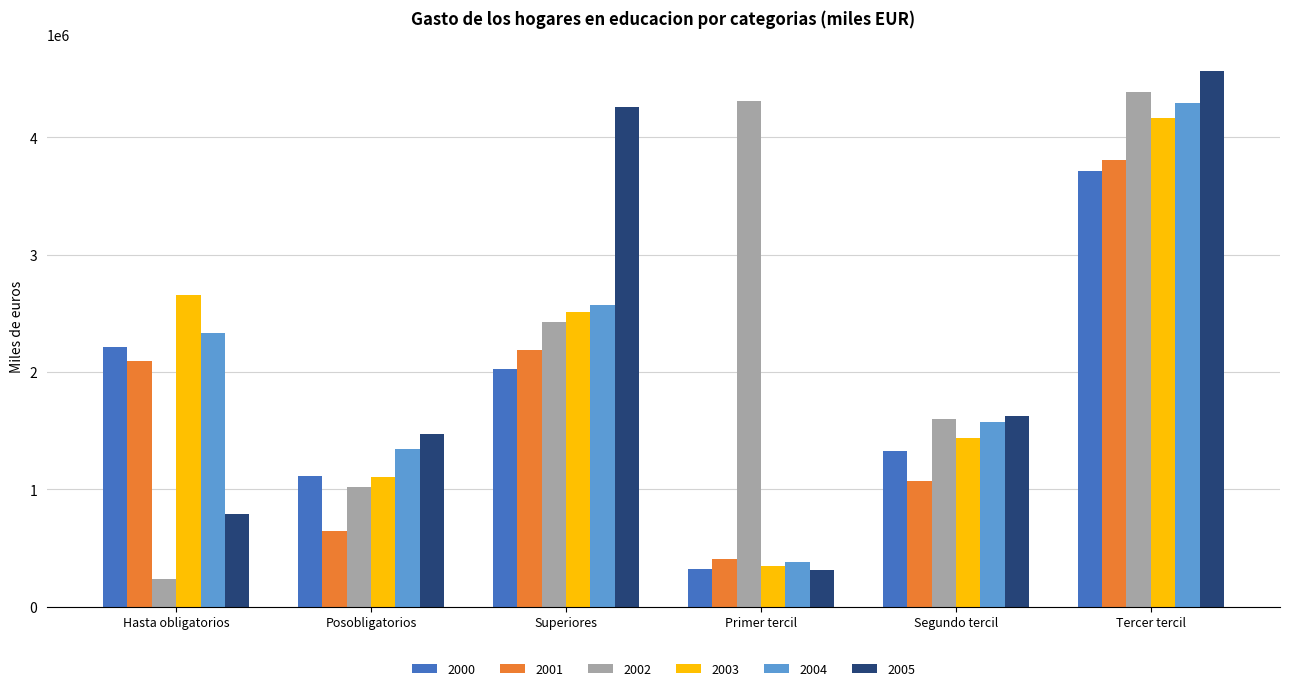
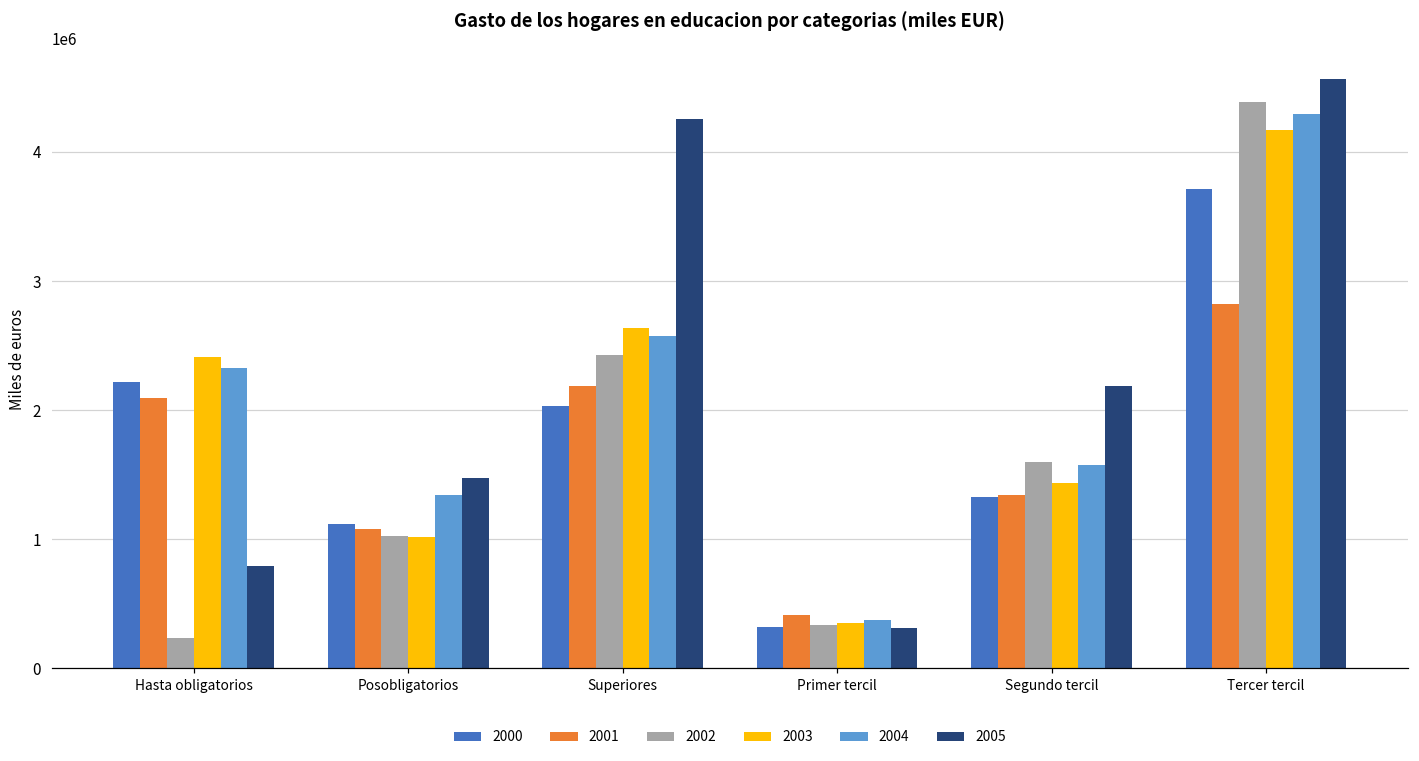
2003, Hasta obligatorios: 2660000 -> 2420000
2001, Posobligatorios: 640000 -> 1080000
2003, Posobligatorios: 1110000 -> 1020000
2003, Superiores: 2520000 -> 2640000
2002, Primer tercil: 4310000 -> 340000
2001, Segundo tercil: 1070000 -> 1350000
2005, Segundo tercil: 1630000 -> 2190000
2001, Tercer tercil: 3800000 -> 2820000
